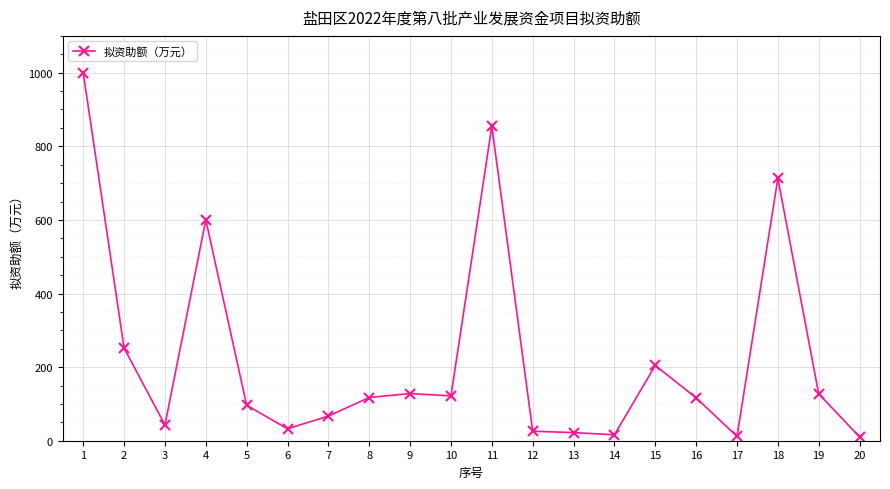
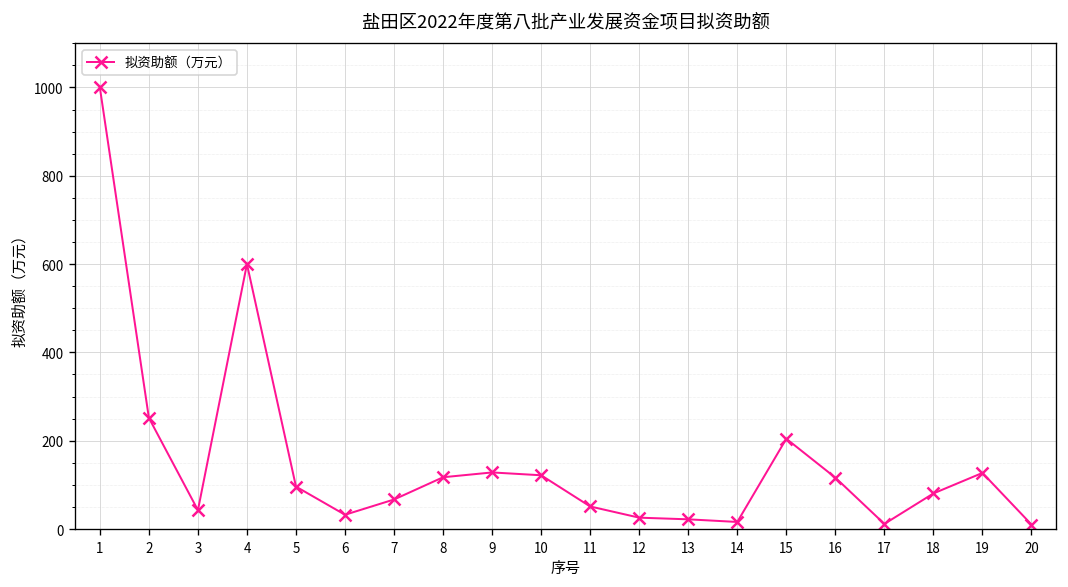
11: 850 -> 50
18: 710 -> 80
